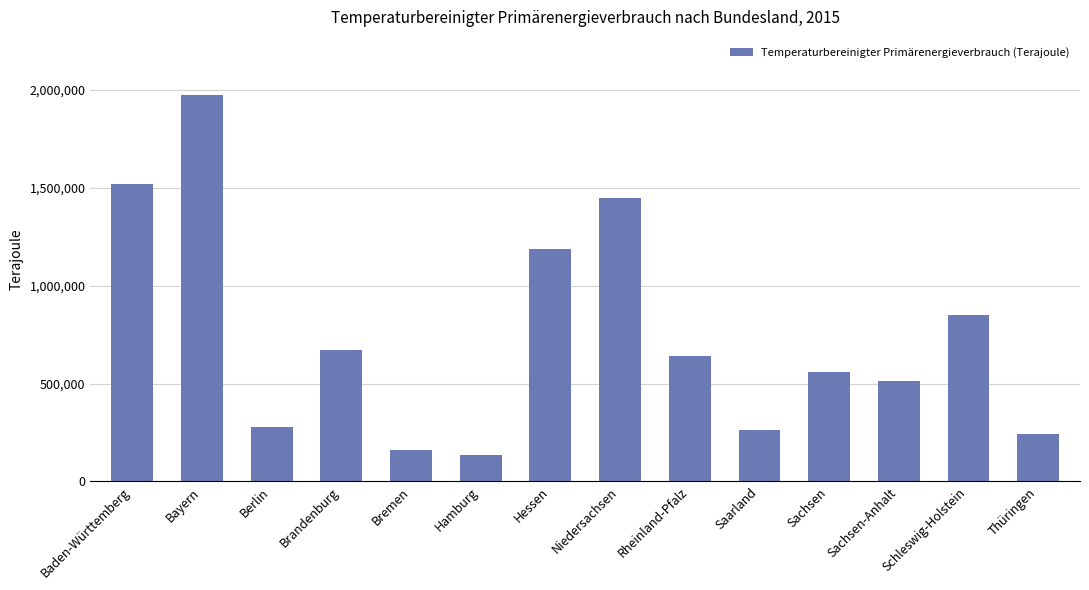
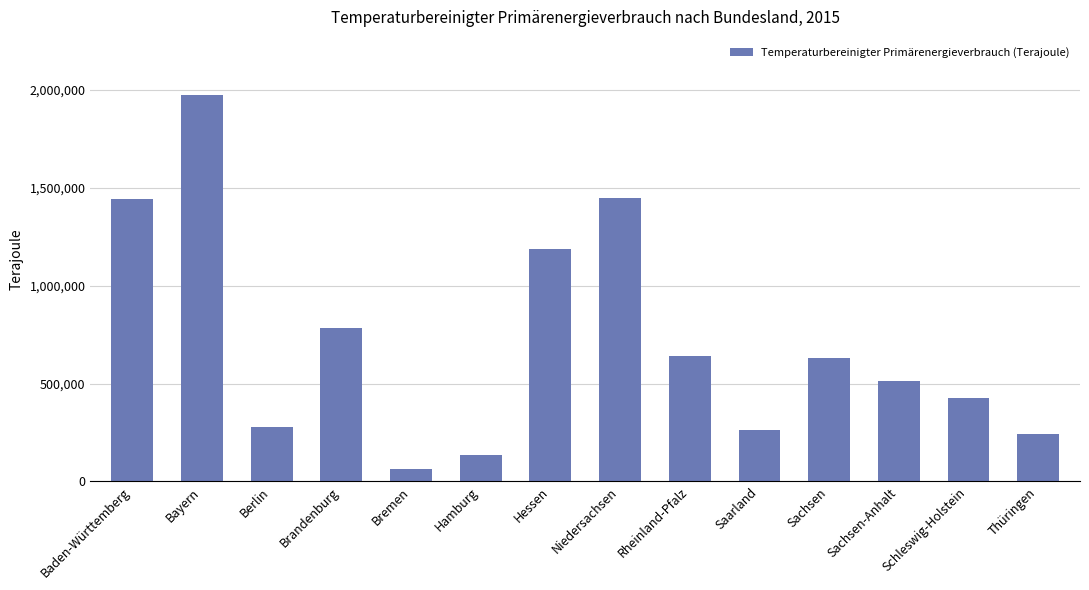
Baden-Württemberg: 1,520,000 -> 1,440,000
Brandenburg: 670,000 -> 790,000
Bremen: 160,000 -> 60,000
Sachsen: 560,000 -> 630,000
Schleswig-Holstein: 850,000 -> 430,000
